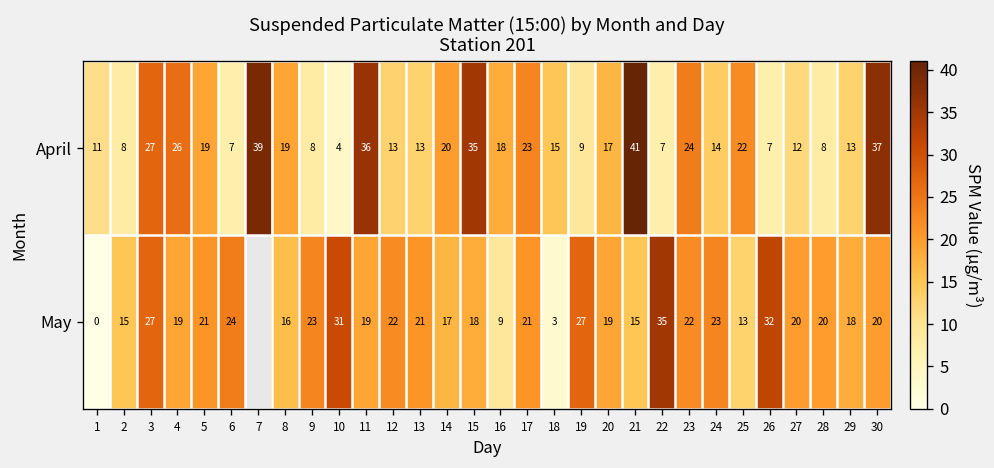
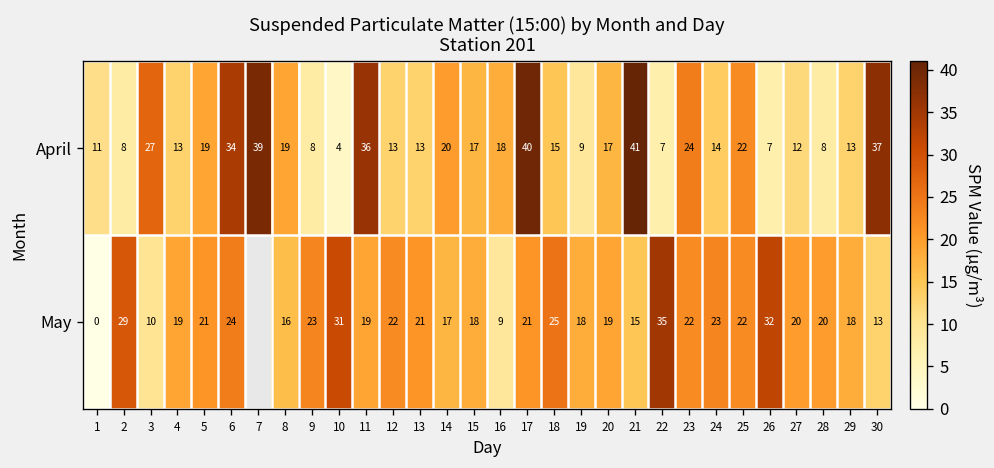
April, 4: 26 -> 13
April, 6: 7 -> 34
April, 15: 35 -> 17
April, 17: 23 -> 40
May, 2: 15 -> 29
May, 3: 27 -> 10
May, 18: 3 -> 25
May, 19: 27 -> 18
May, 25: 13 -> 22
May, 30: 20 -> 13
